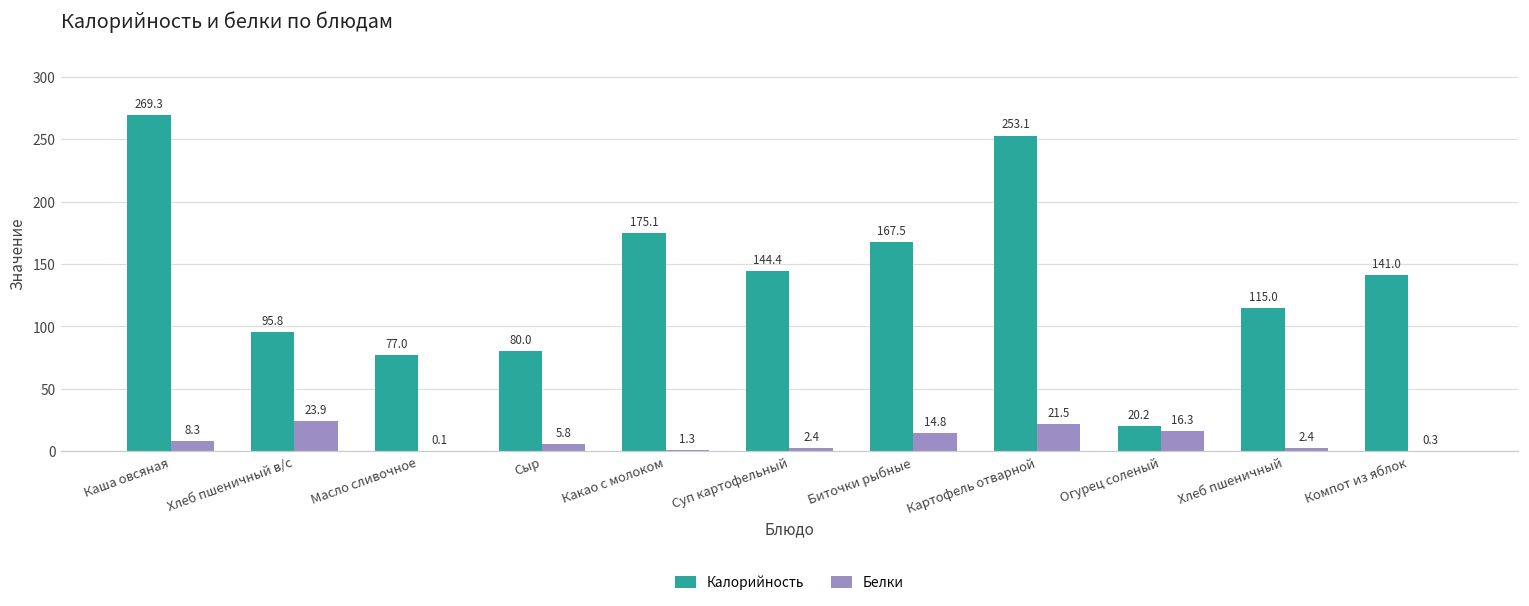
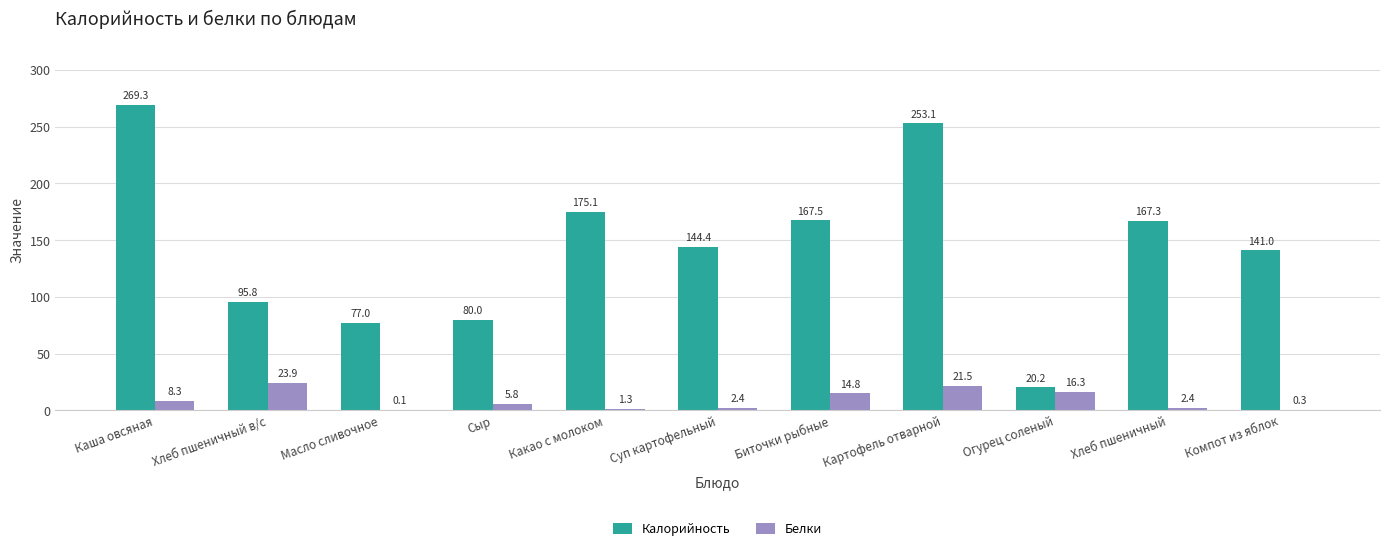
Калорийность, Хлеб пшеничный: 115.0 -> 167.3
